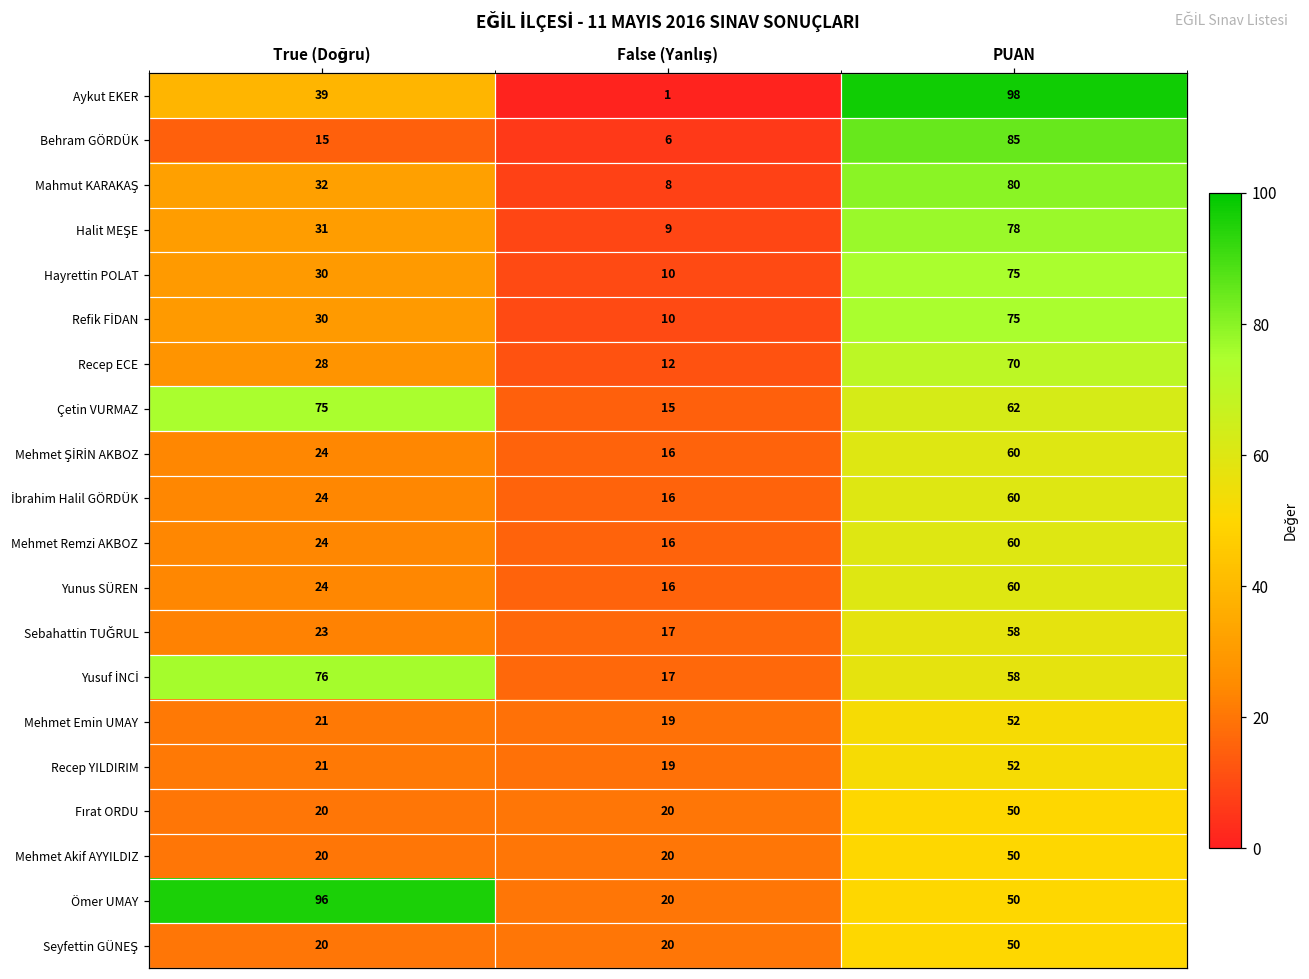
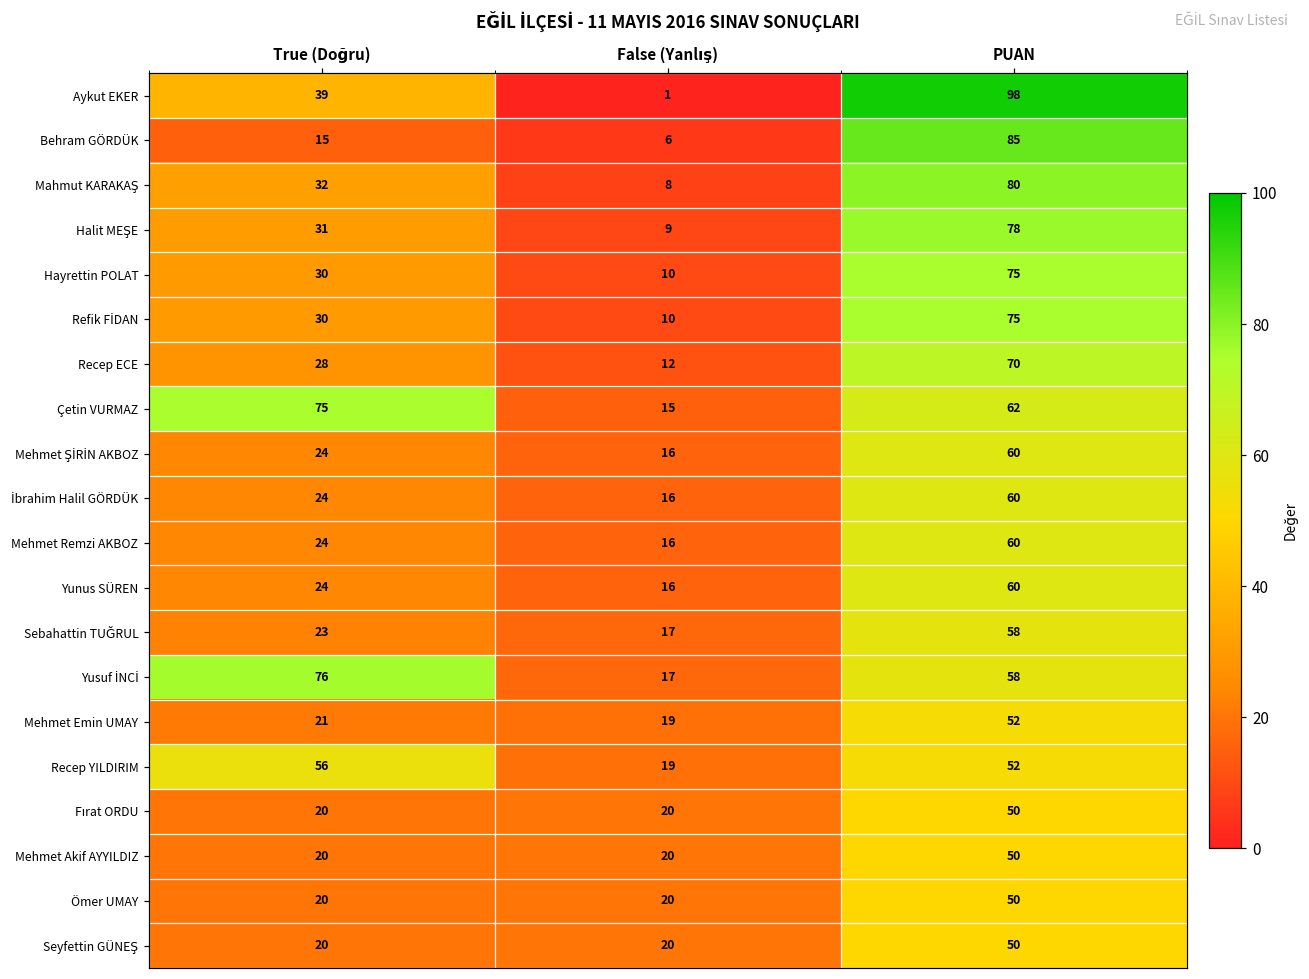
Recep YILDIRIM, True (Doğru): 21 -> 56
Ömer UMAY, True (Doğru): 96 -> 20
